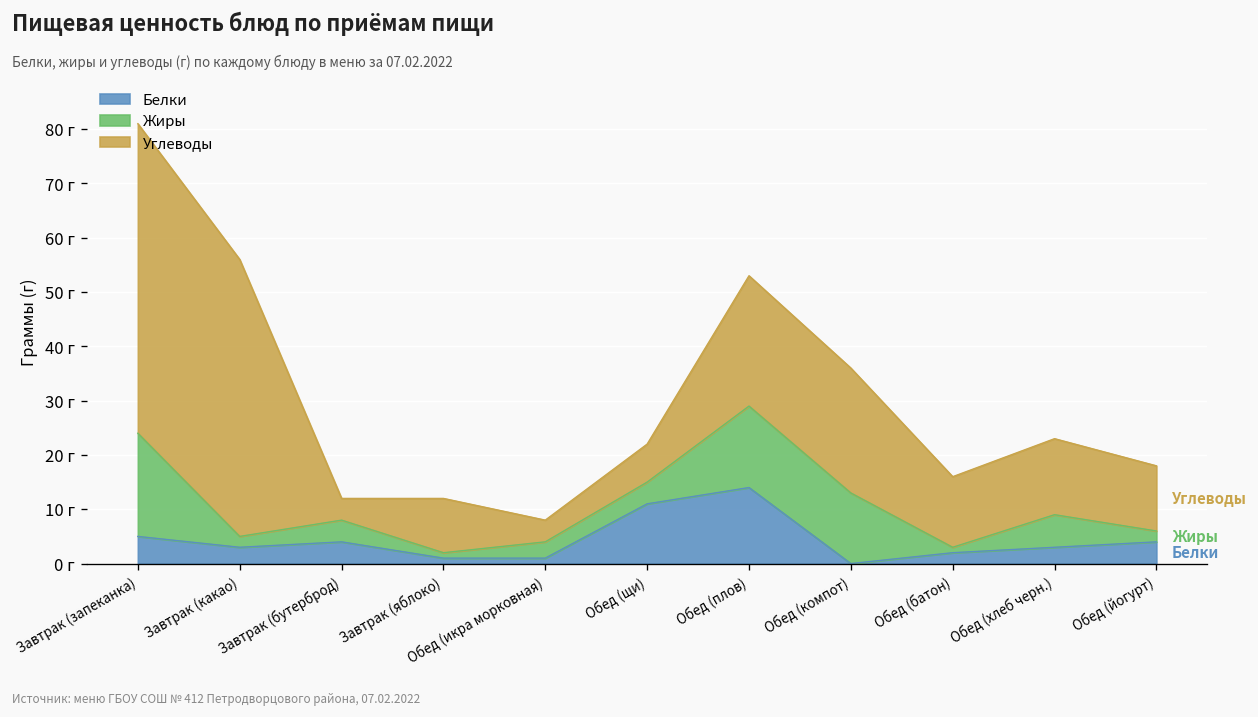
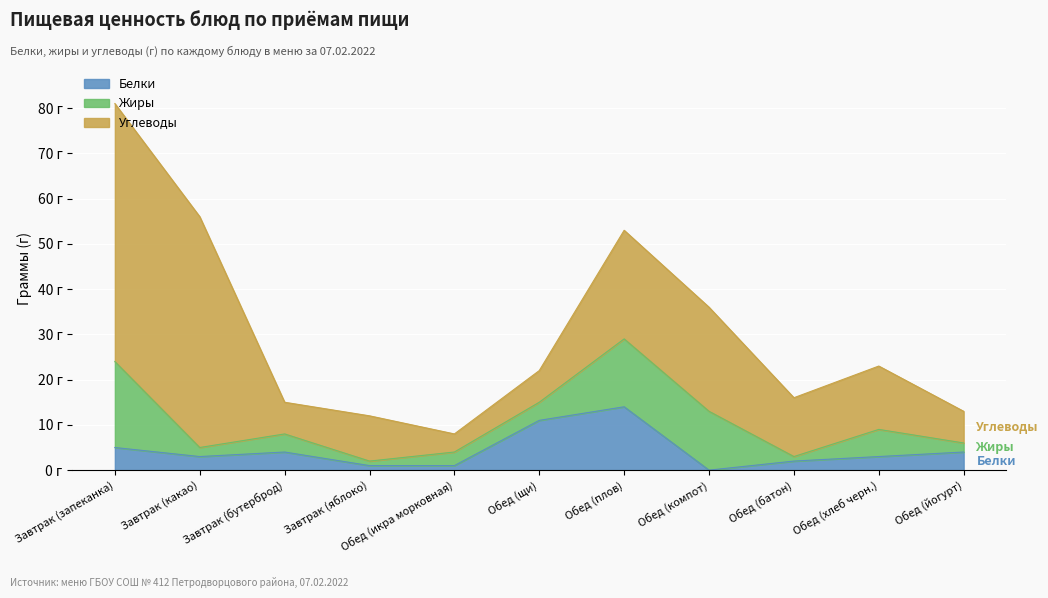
Углеводы, Завтрак (бутерброд): 4 г -> 7 г
Углеводы, Обед (йогурт): 12 г -> 7 г
